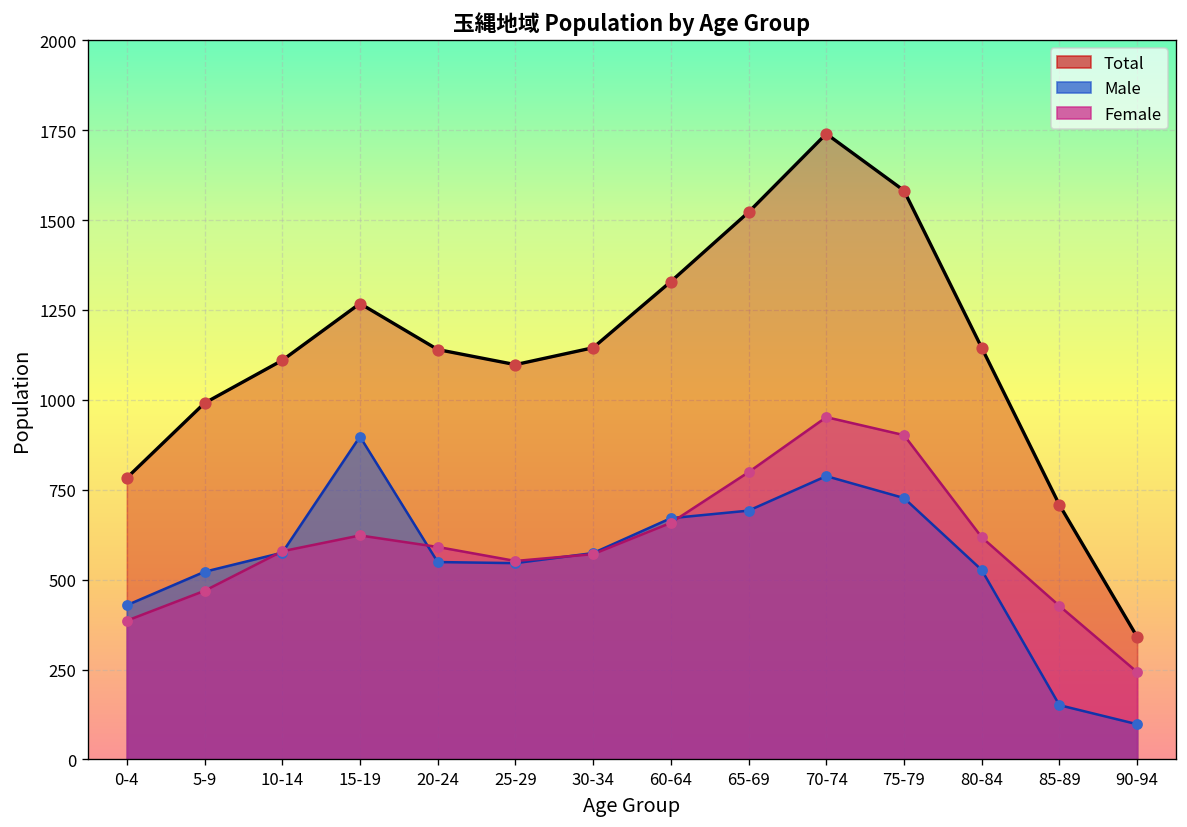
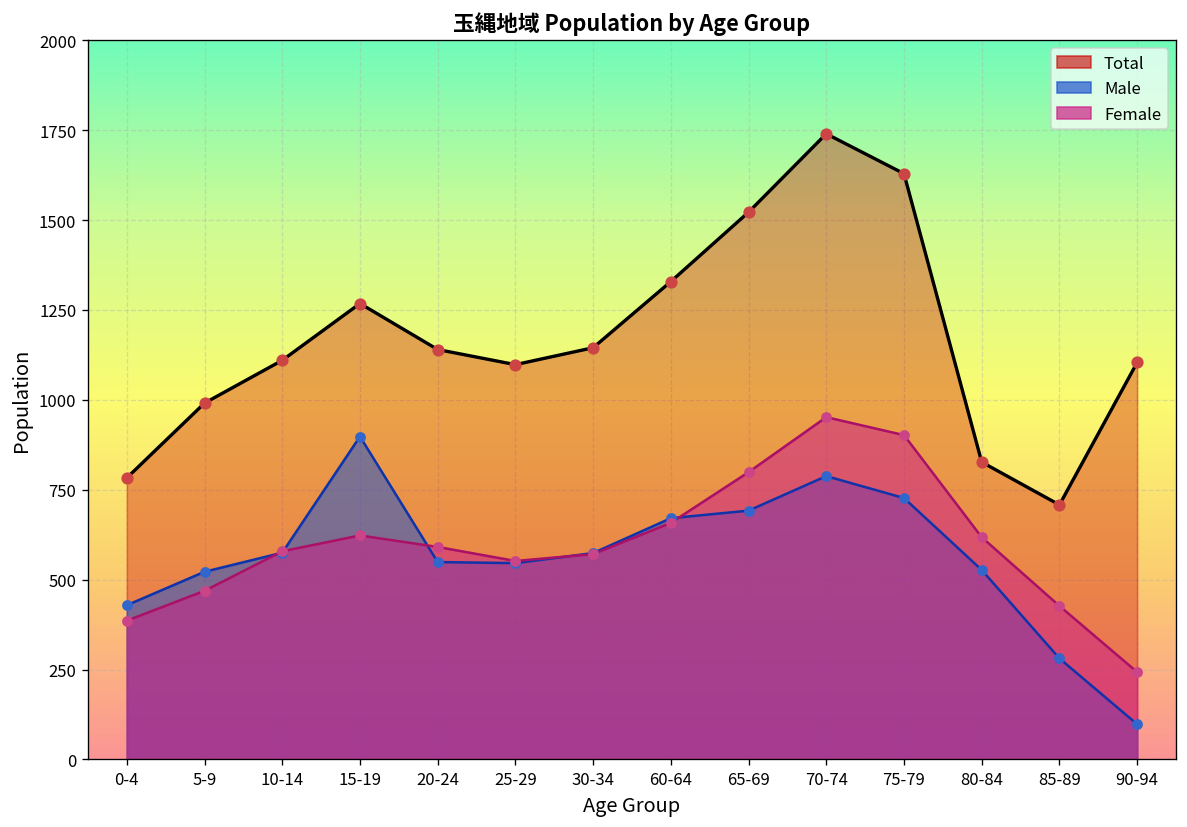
Total, 75-79: 1580 -> 1630
Total, 80-84: 1150 -> 830
Male, 85-89: 150 -> 280
Total, 90-94: 340 -> 1100
